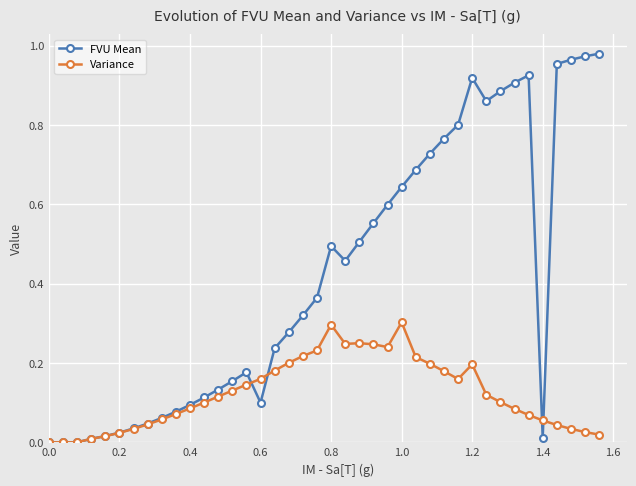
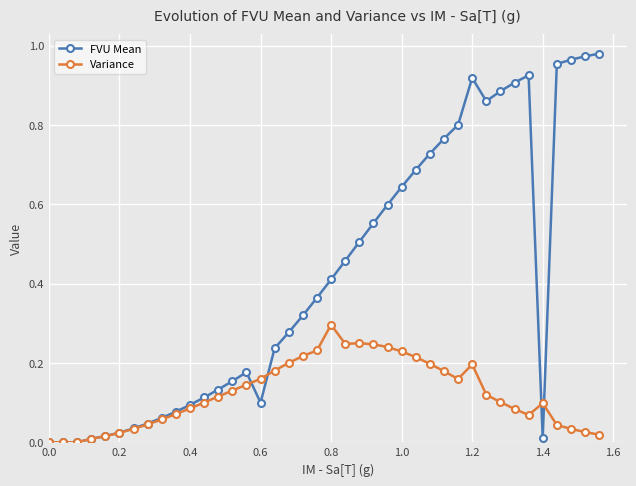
FVU Mean, 0.8: 0.49 -> 0.41
Variance, 1.0: 0.30 -> 0.23
Variance, 1.4: 0.06 -> 0.10
